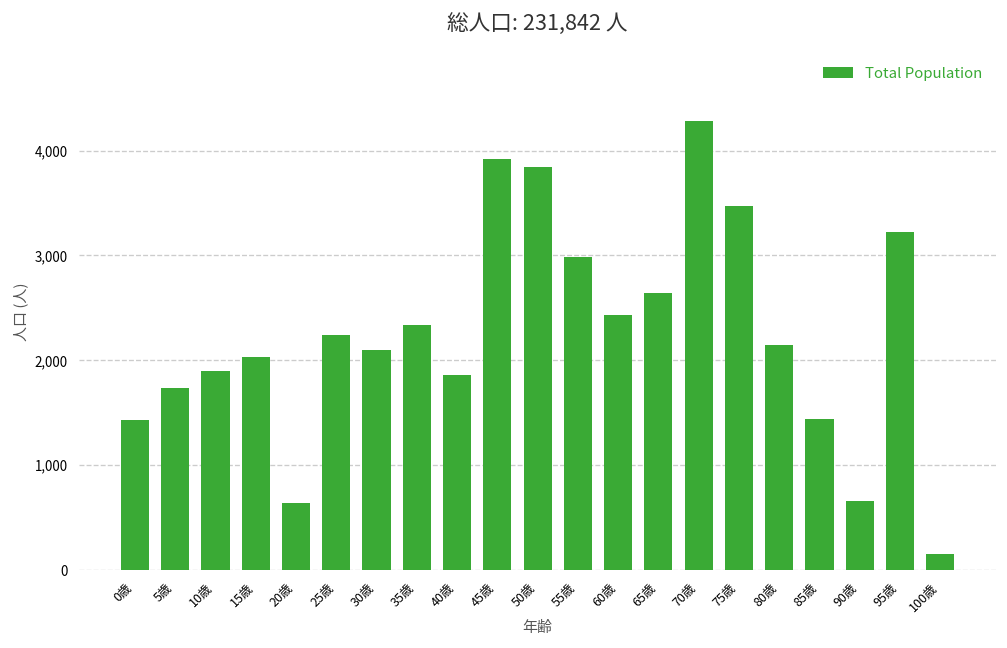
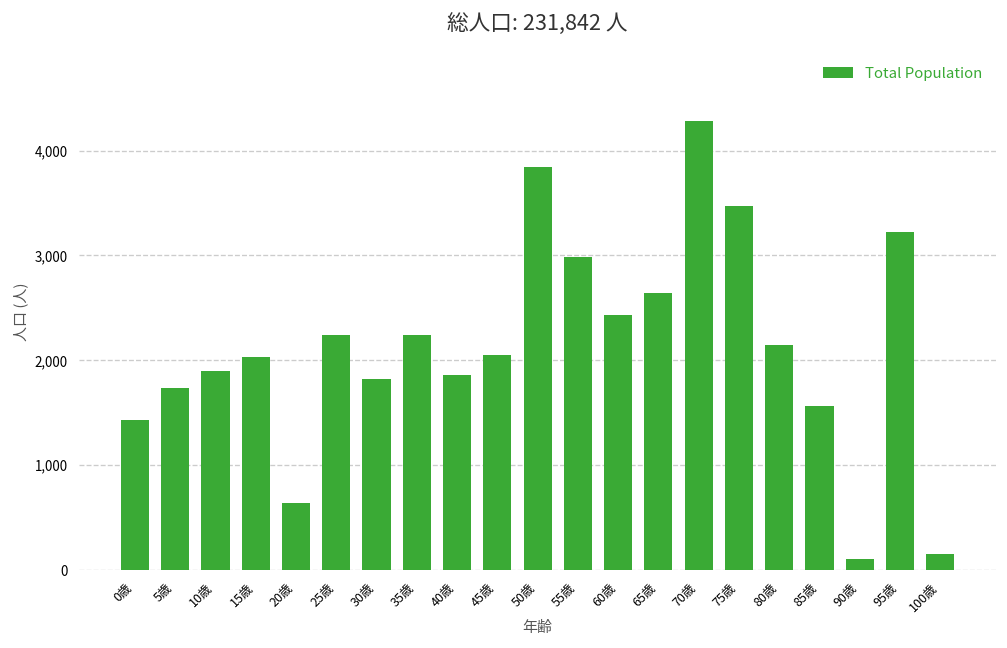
30歳: 2,100 -> 1,800
35歳: 2,300 -> 2,200
45歳: 3,900 -> 2,000
85歳: 1,400 -> 1,600
90歳: 700 -> 100
